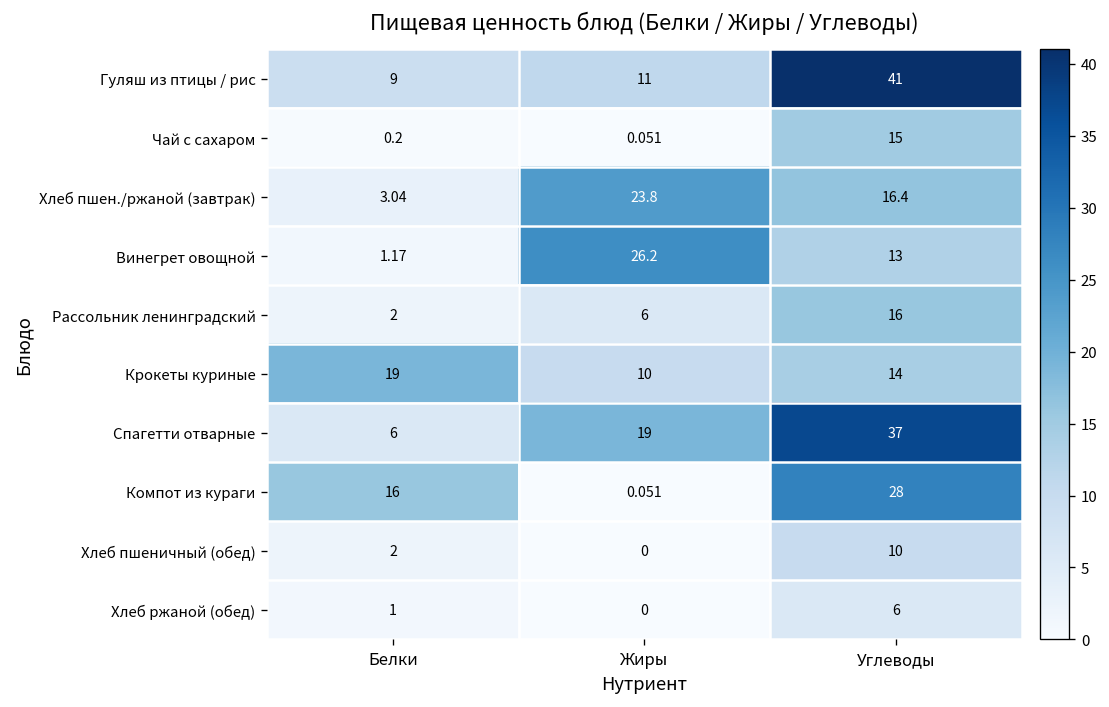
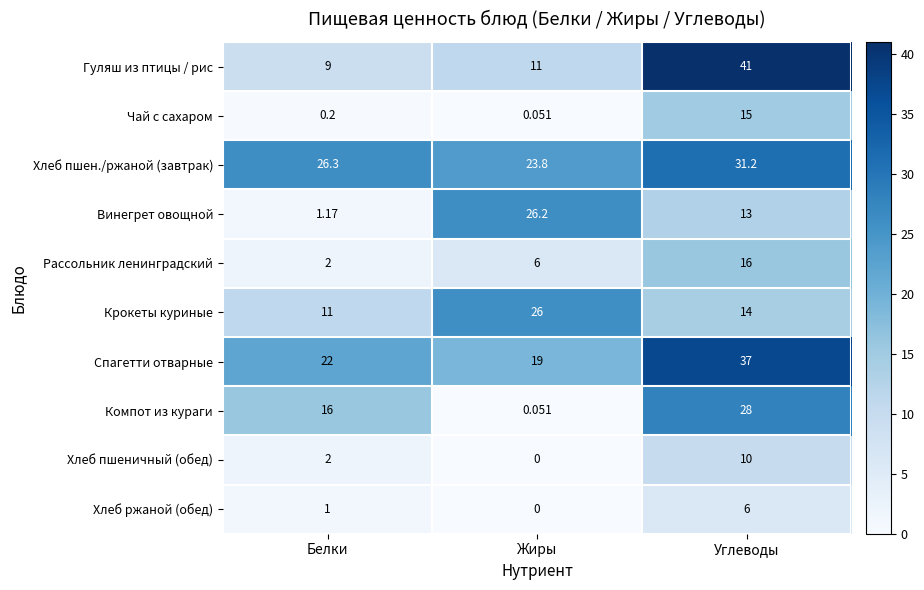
Хлеб пшен./ржаной (завтрак), Белки: 3.04 -> 26.3
Хлеб пшен./ржаной (завтрак), Углеводы: 16.4 -> 31.2
Крокеты куриные, Белки: 19 -> 11
Крокеты куриные, Жиры: 10 -> 26
Спагетти отварные, Белки: 6 -> 22
